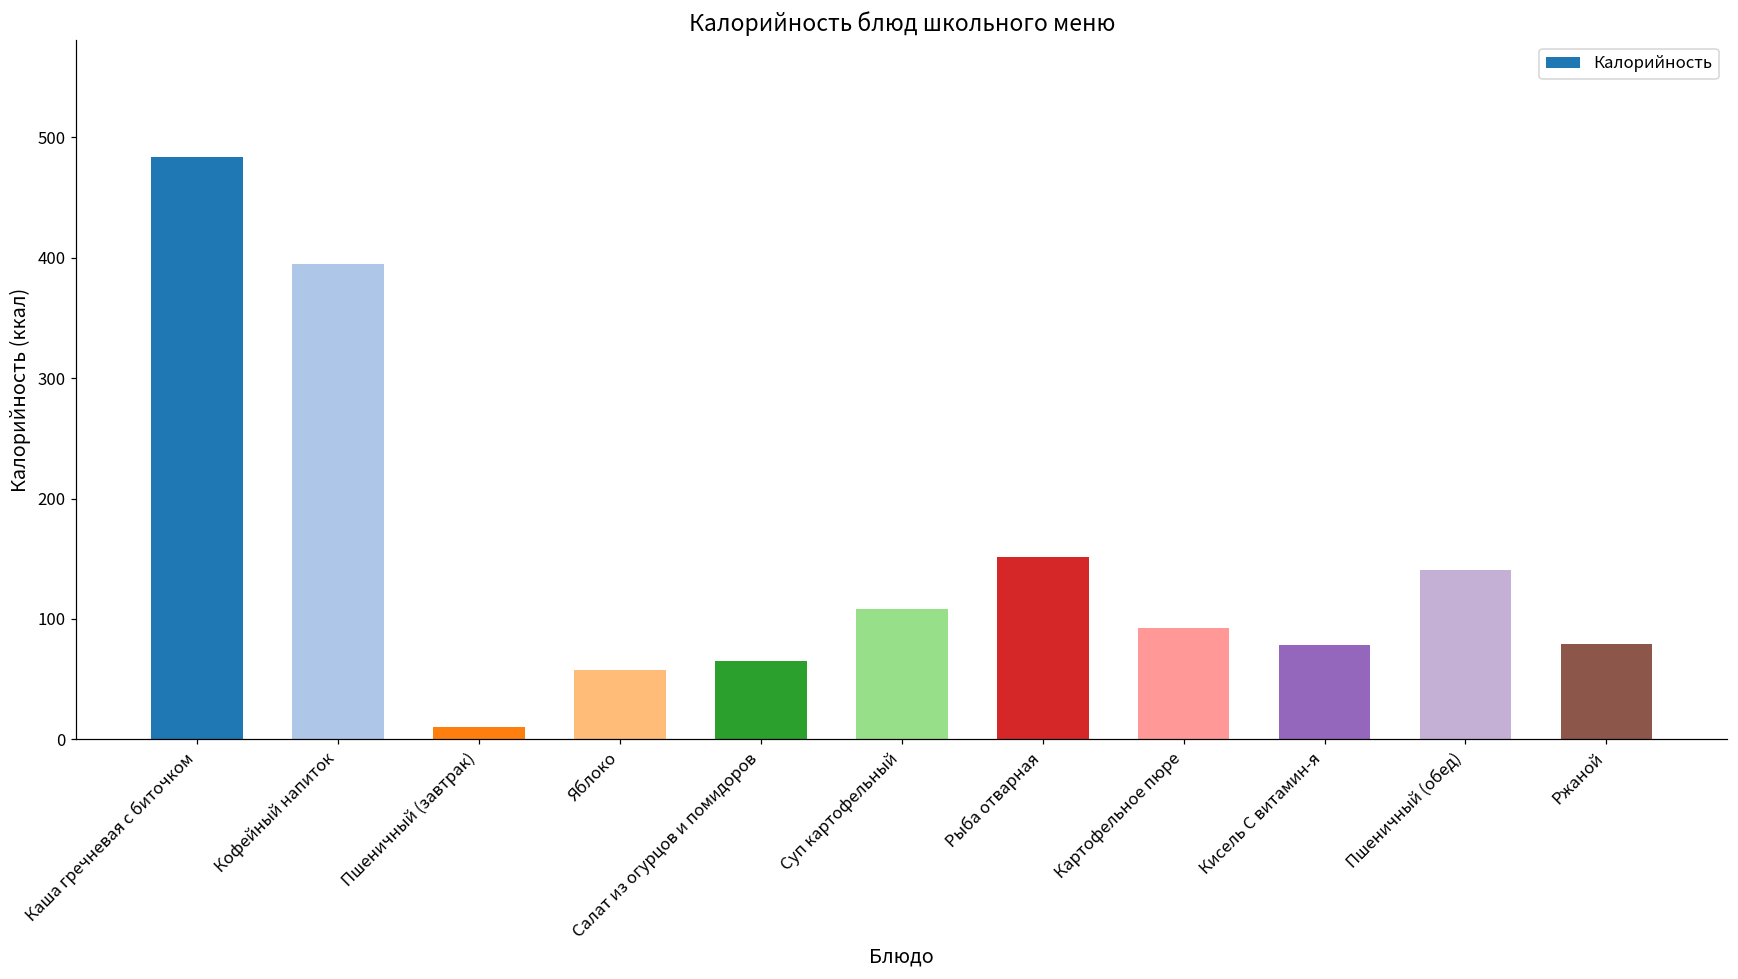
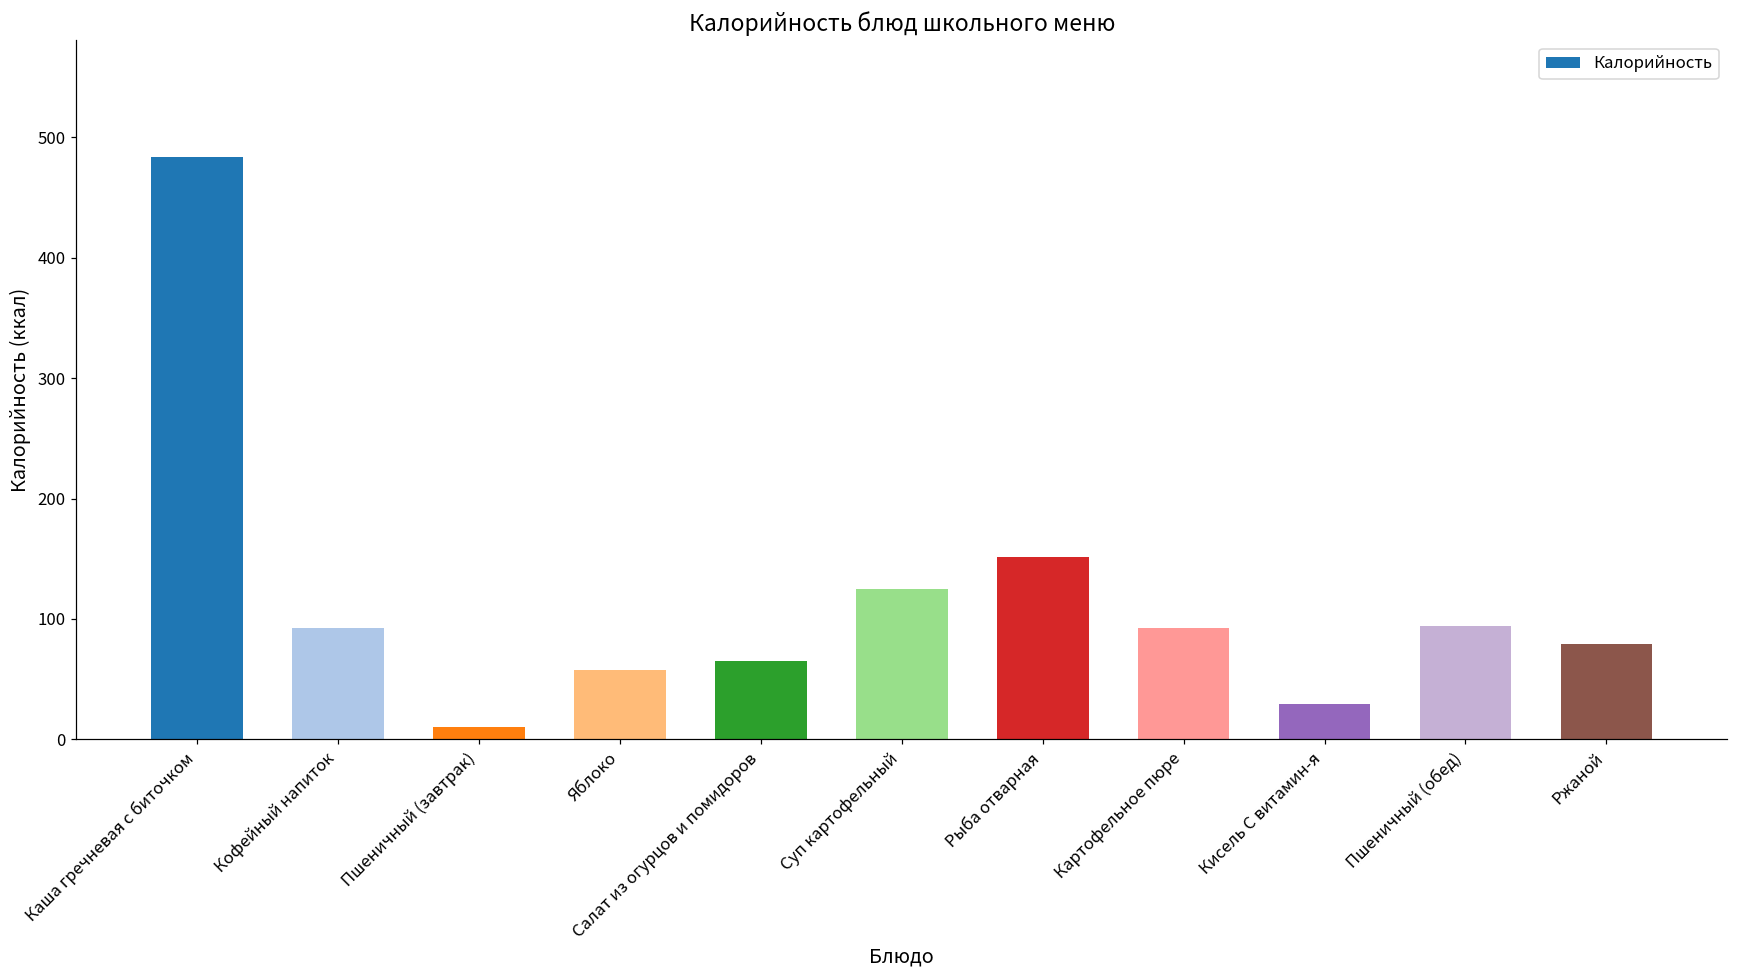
Кофейный напиток: 395 -> 93
Суп картофельный: 108 -> 125
Кисель С витамин-я: 79 -> 30
Пшеничный (обед): 141 -> 94
